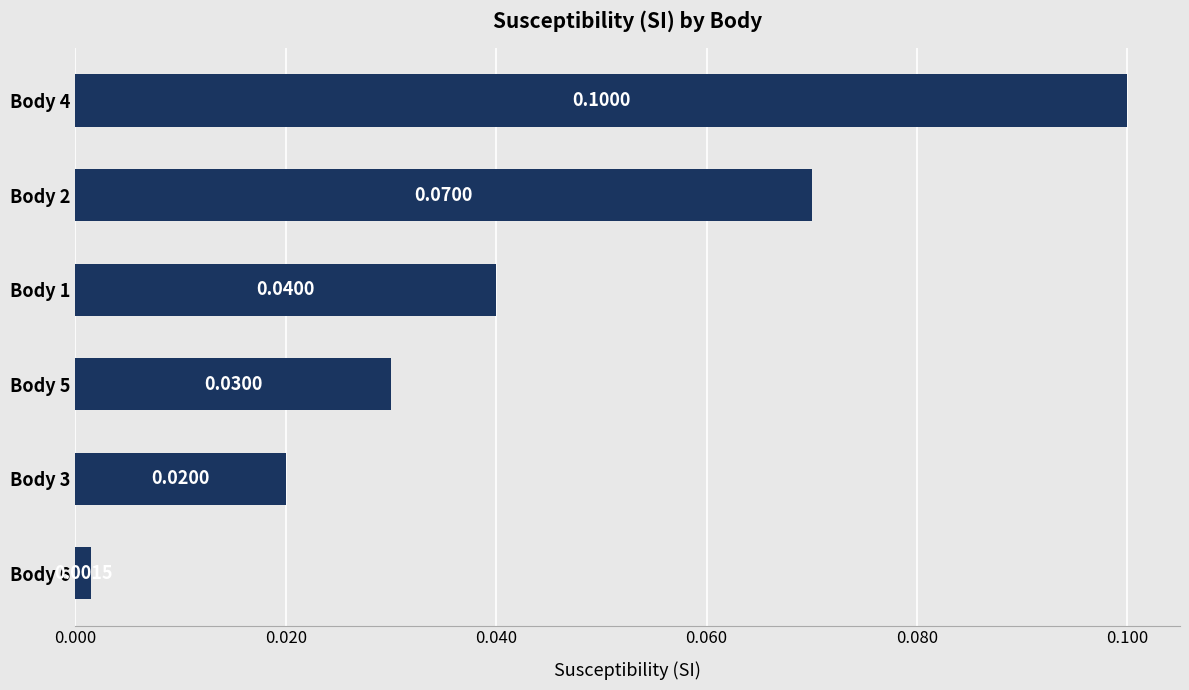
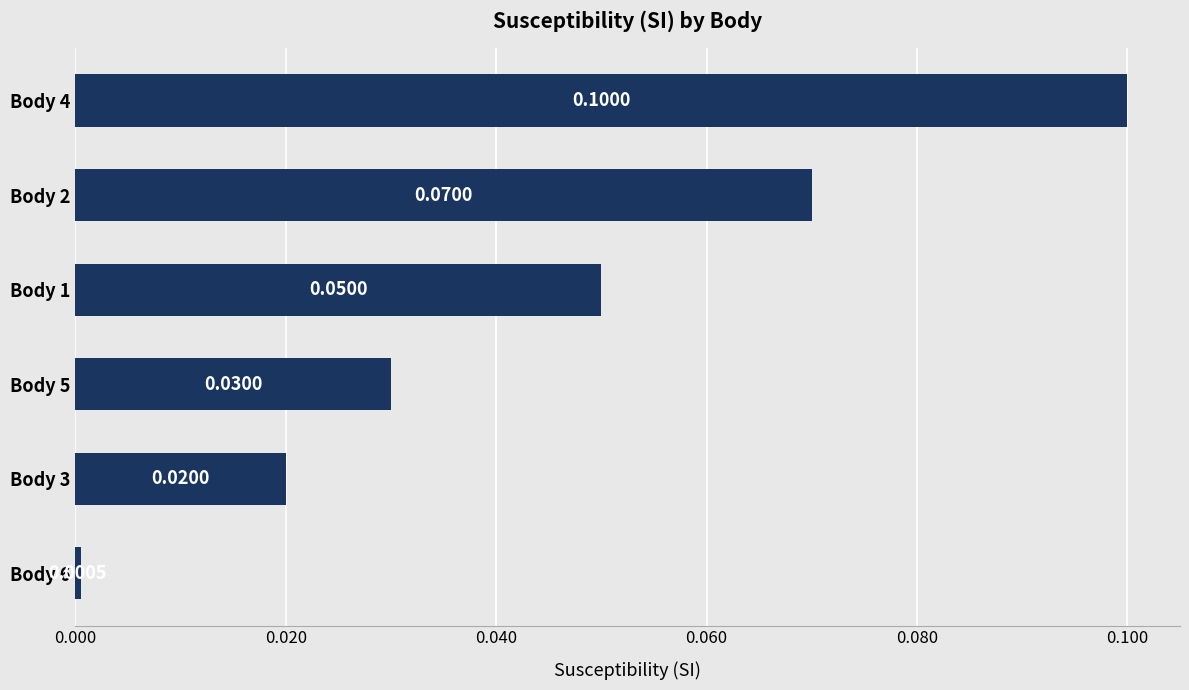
Body 1: 0.0400 -> 0.0500
Body 6: 0.0015 -> 0.0005
